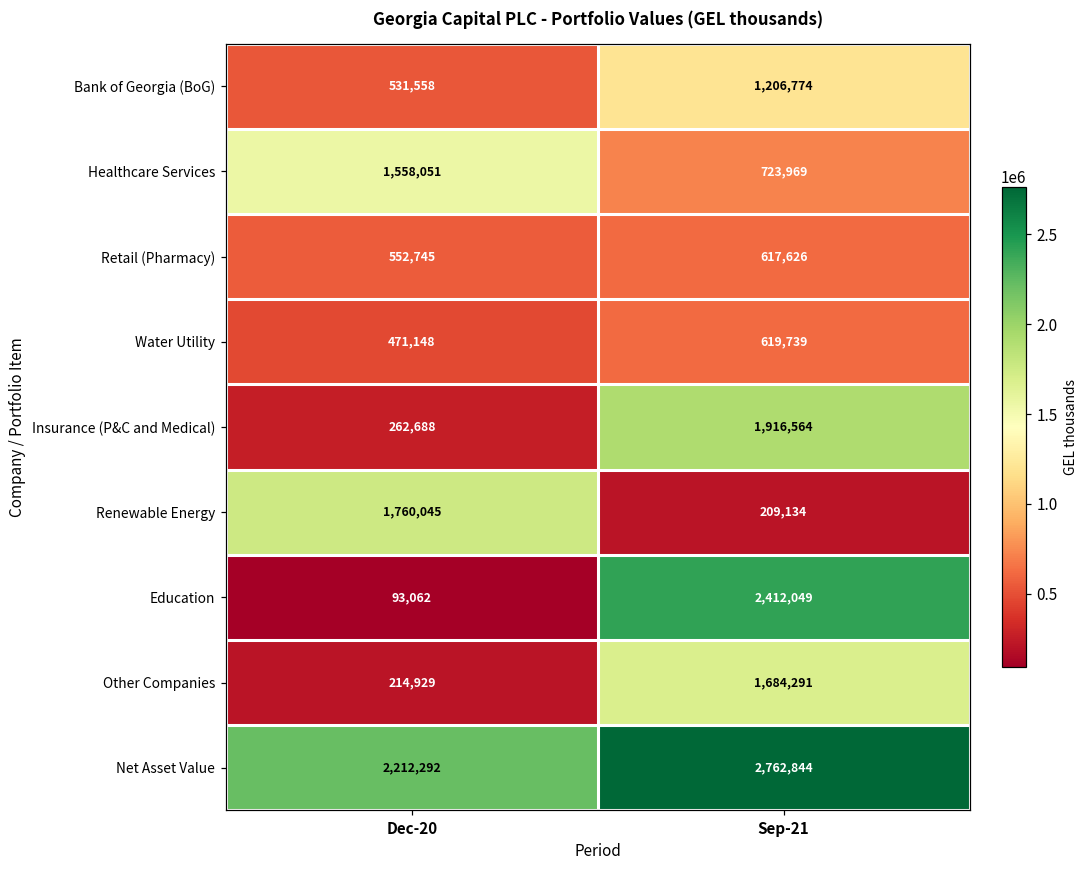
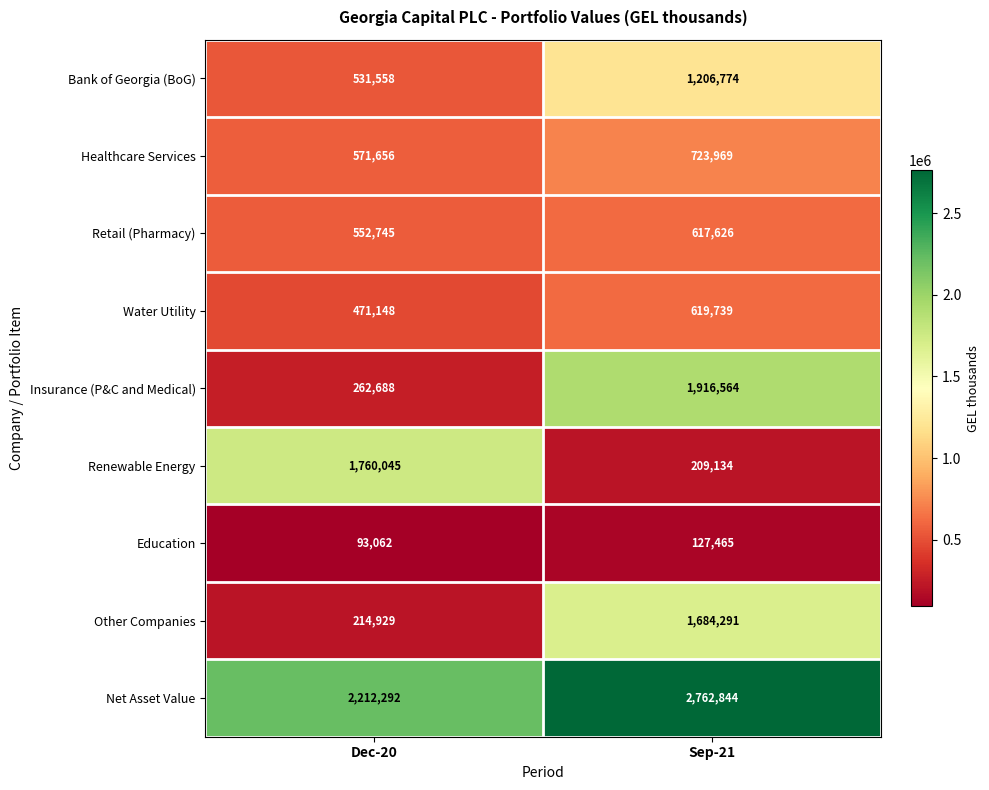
Healthcare Services, Dec-20: 1,558,051 -> 571,656
Education, Sep-21: 2,412,049 -> 127,465
